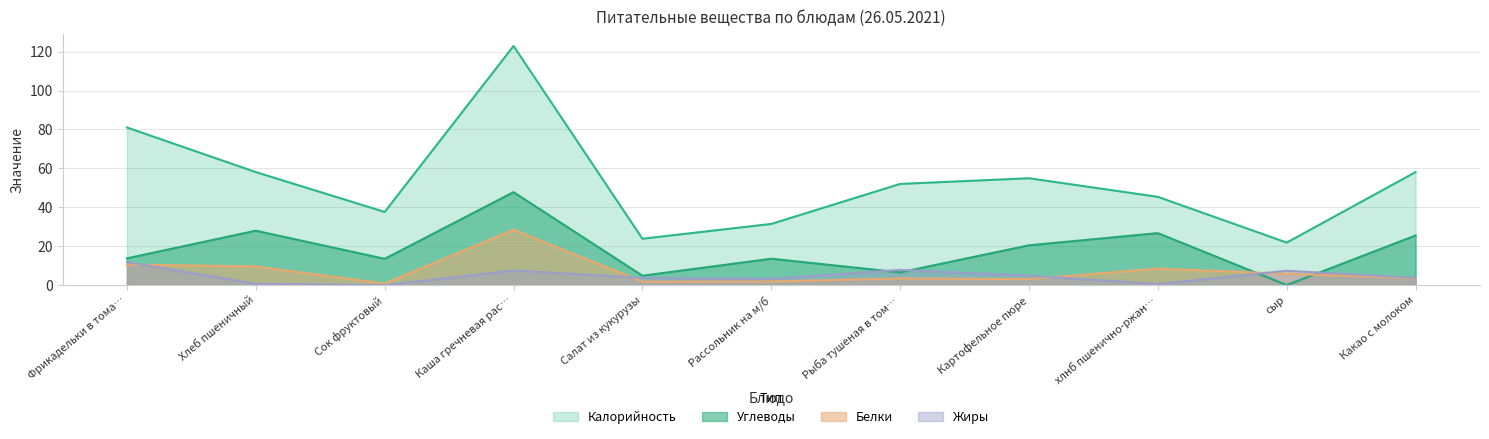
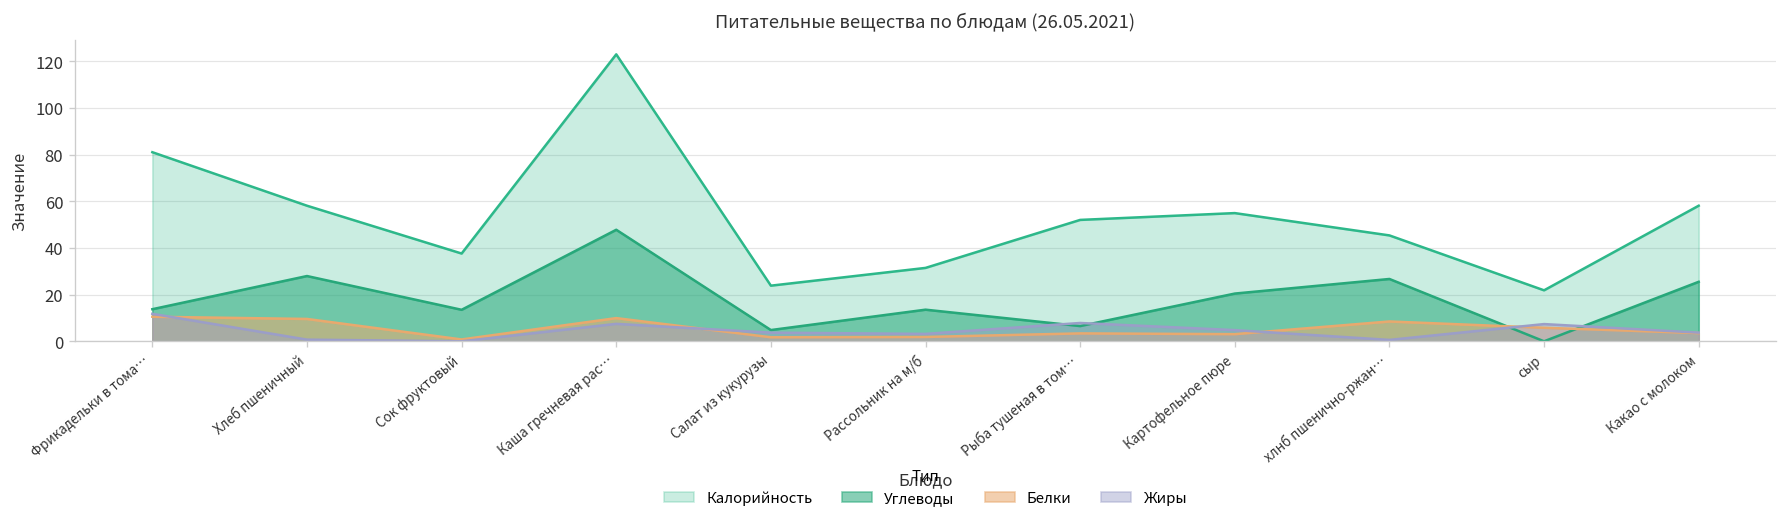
Белки, Каша гречневая рас…: 28 -> 10
